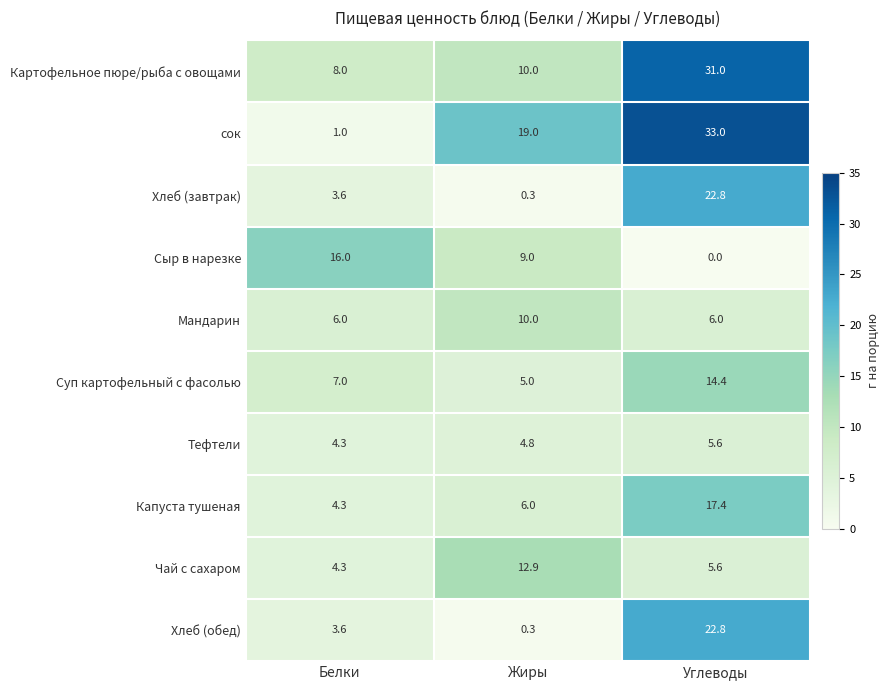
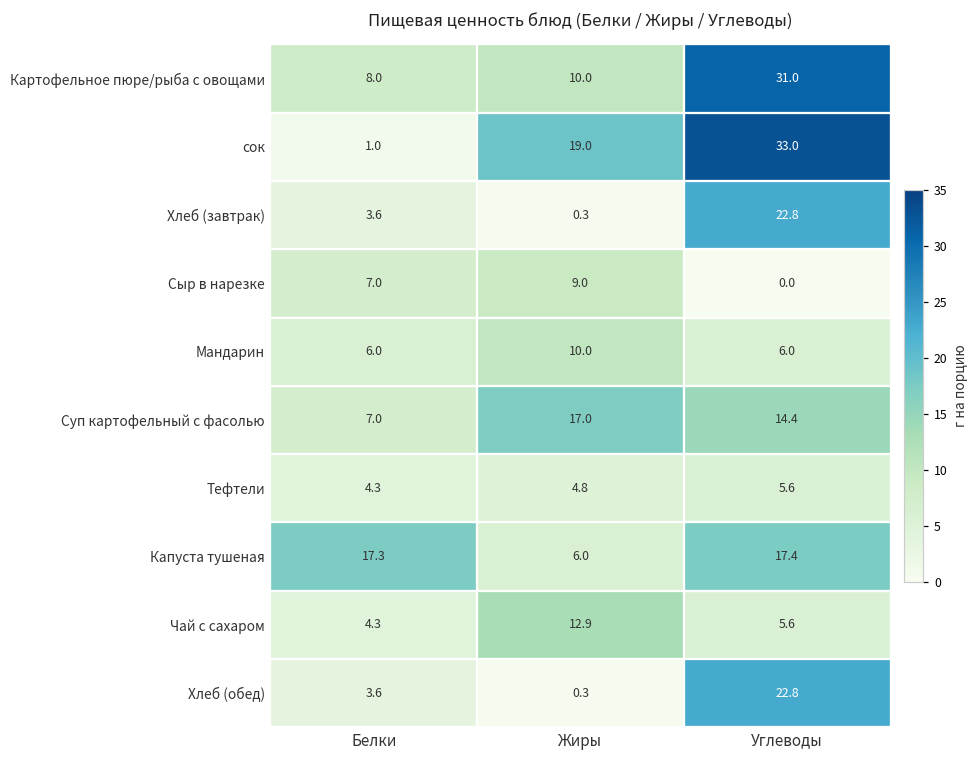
Сыр в нарезке, Белки: 16.0 -> 7.0
Суп картофельный с фасолью, Жиры: 5.0 -> 17.0
Капуста тушеная, Белки: 4.3 -> 17.3
